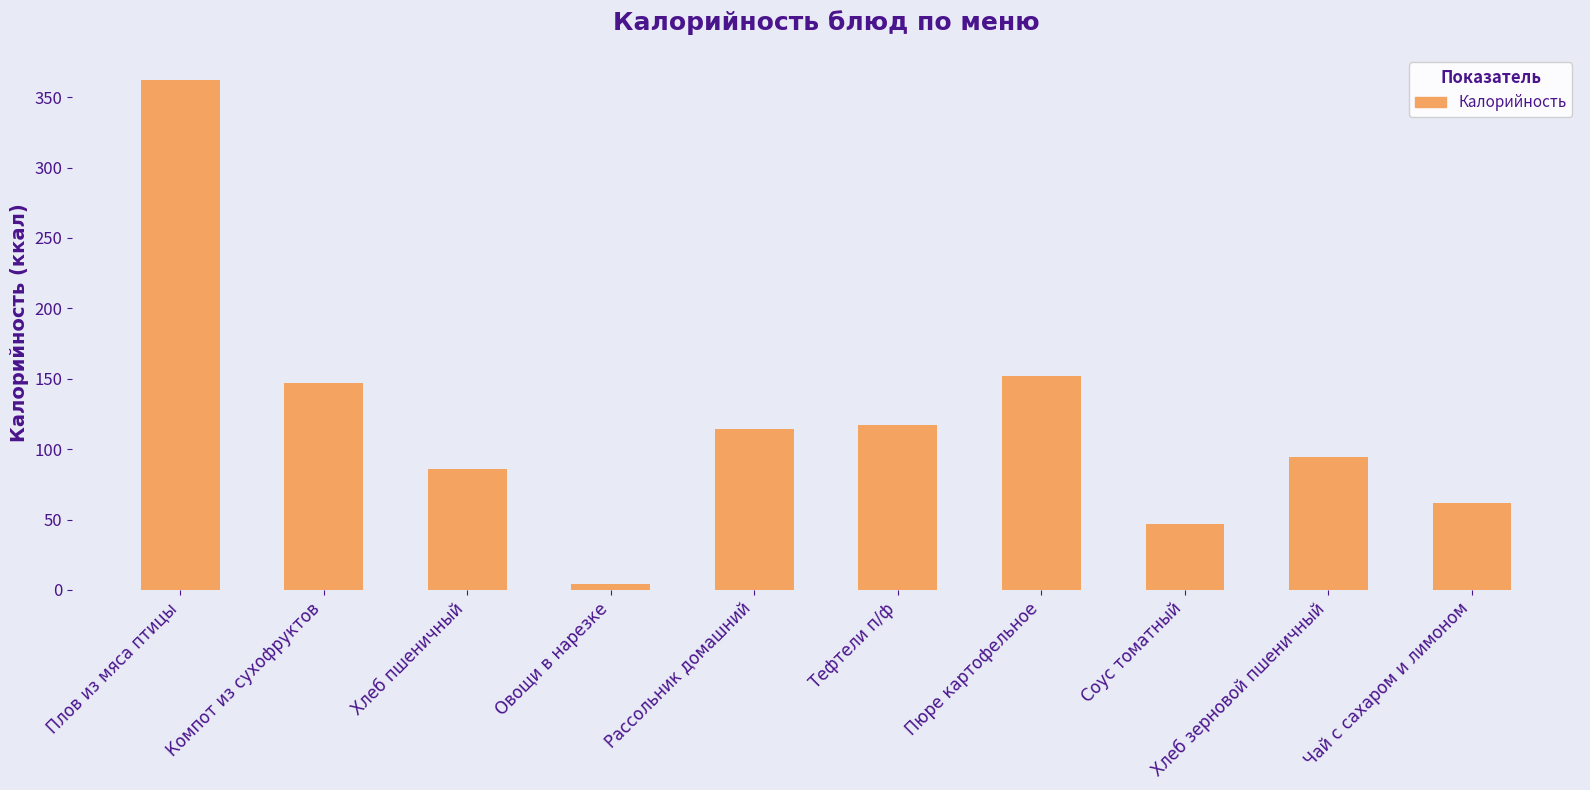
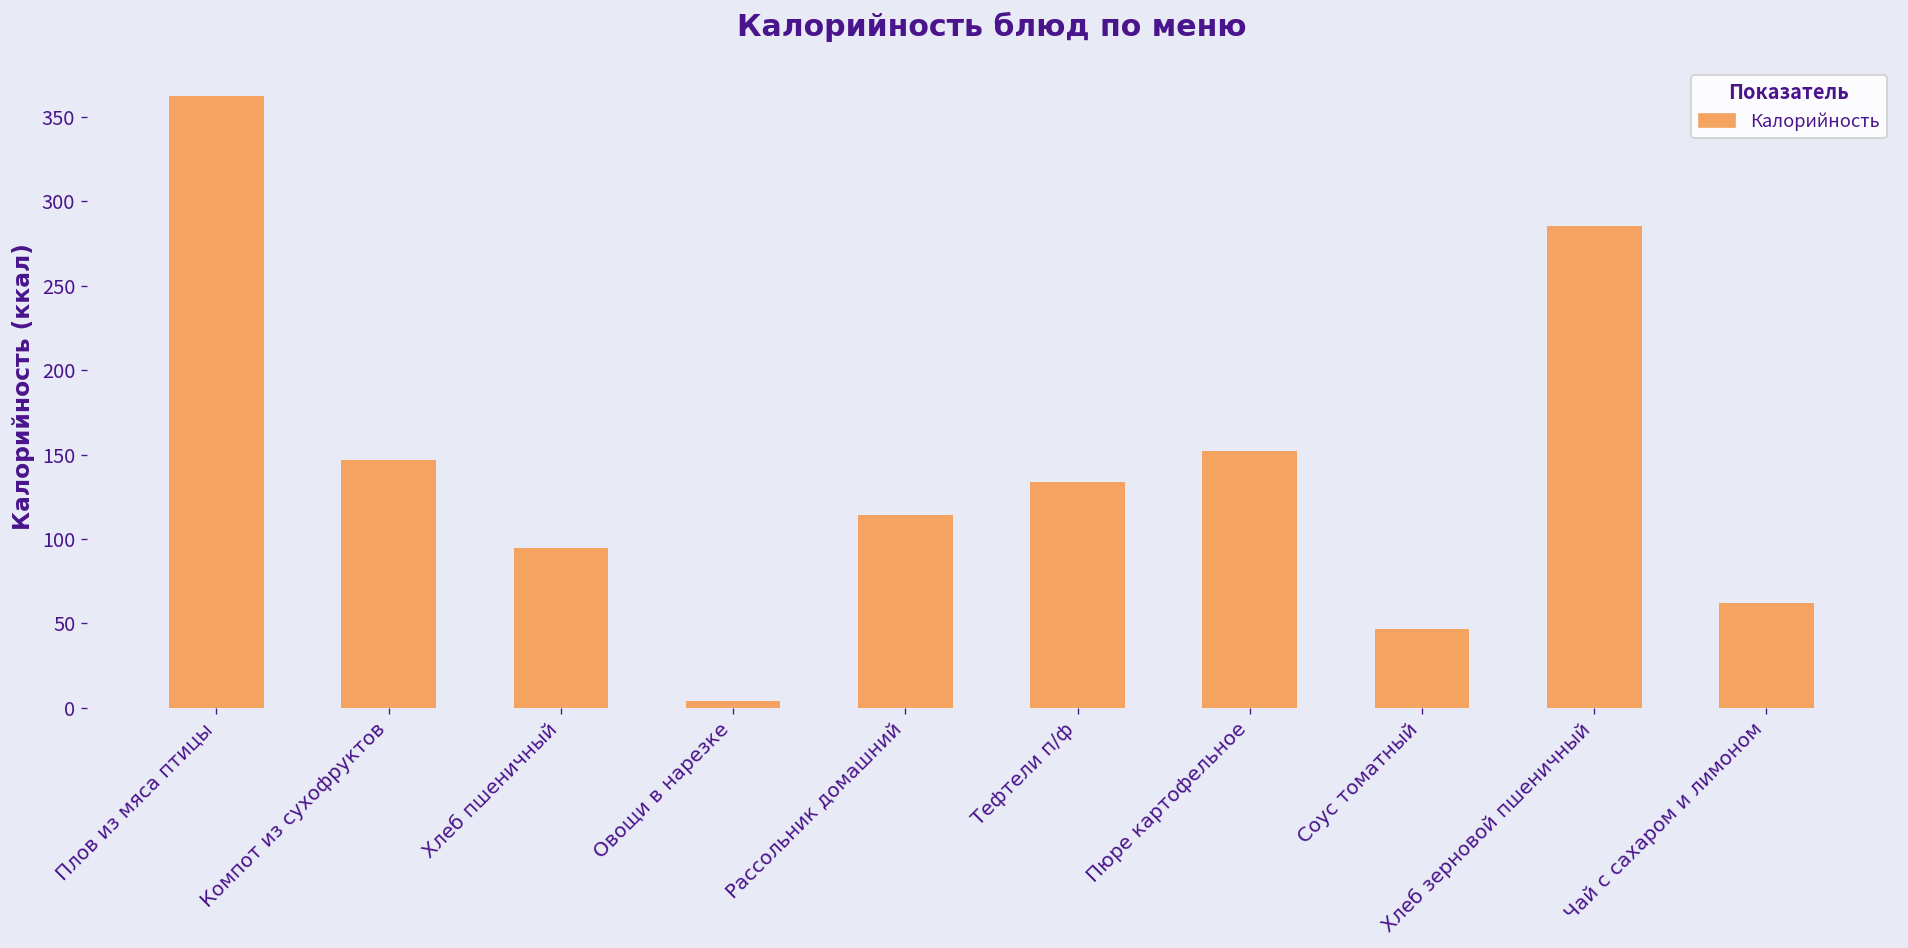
Хлеб пшеничный: 86 -> 94
Тефтели п/ф: 117 -> 134
Хлеб зерновой пшеничный: 94 -> 285
